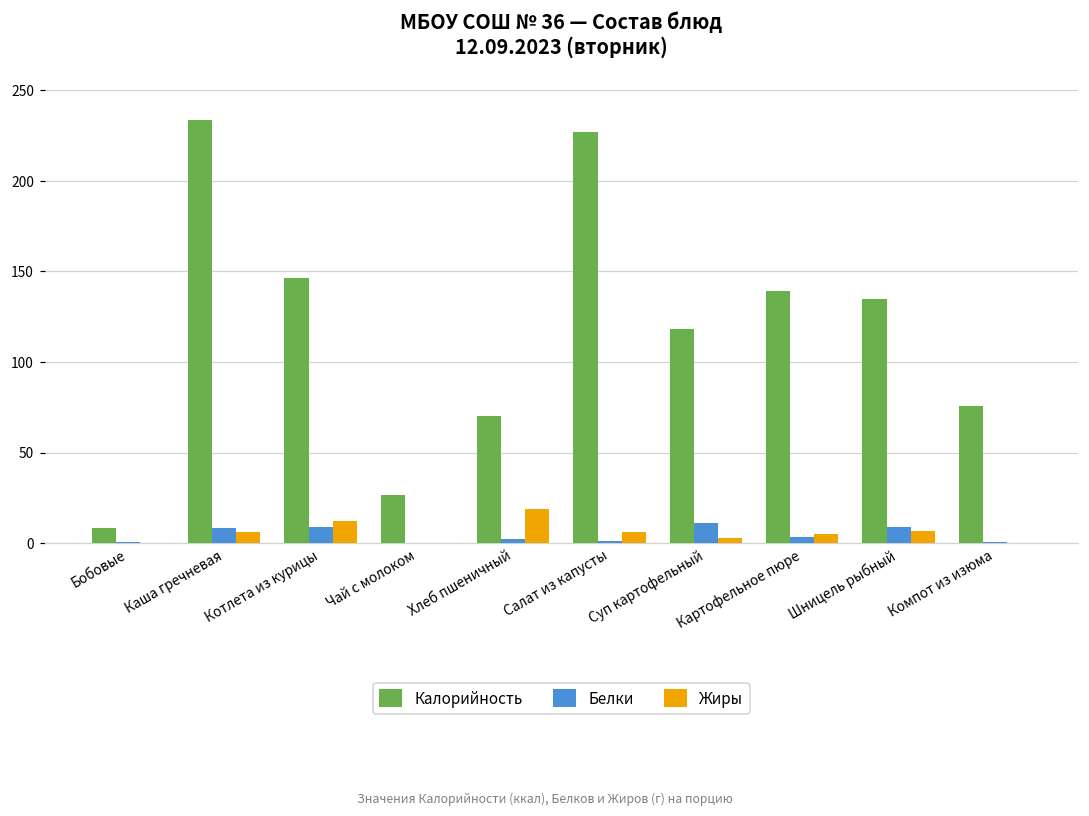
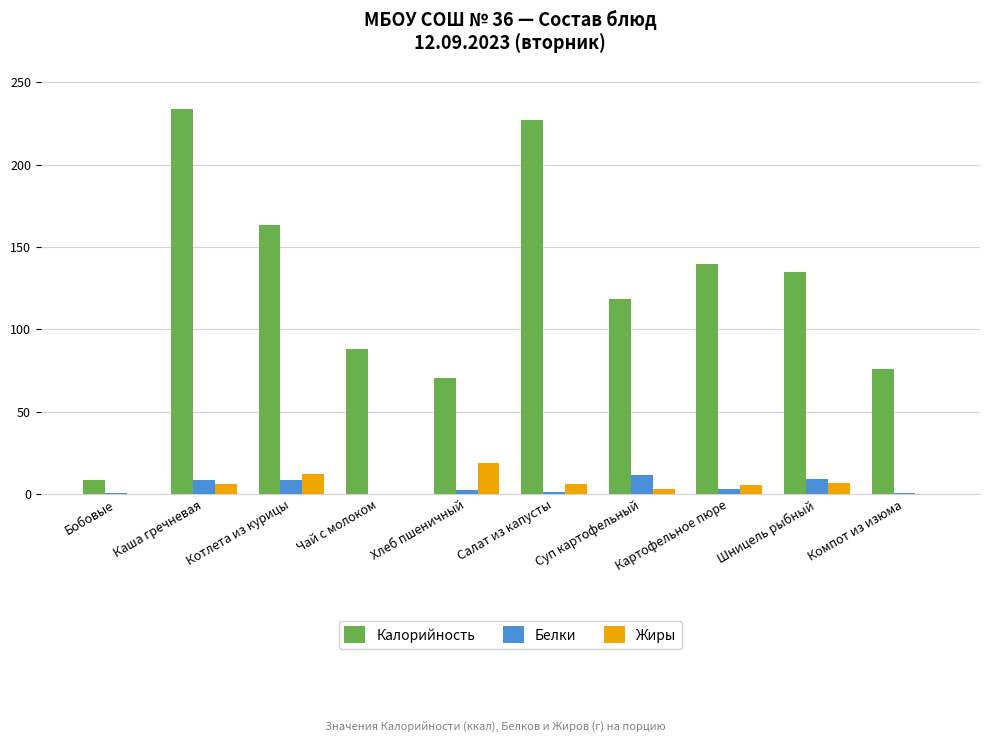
Калорийность, Котлета из курицы: 146 -> 163
Калорийность, Чай с молоком: 27 -> 88
